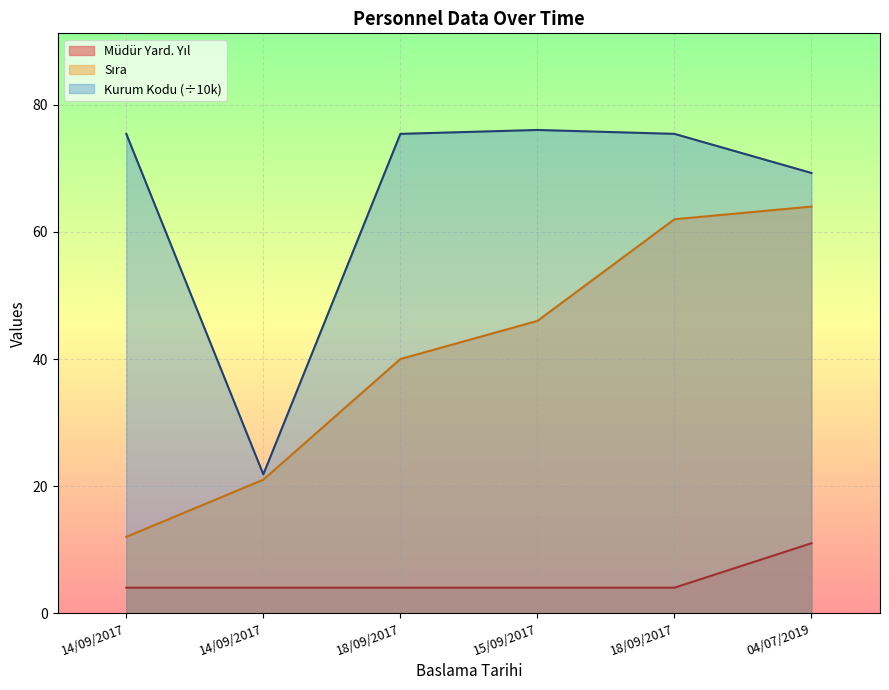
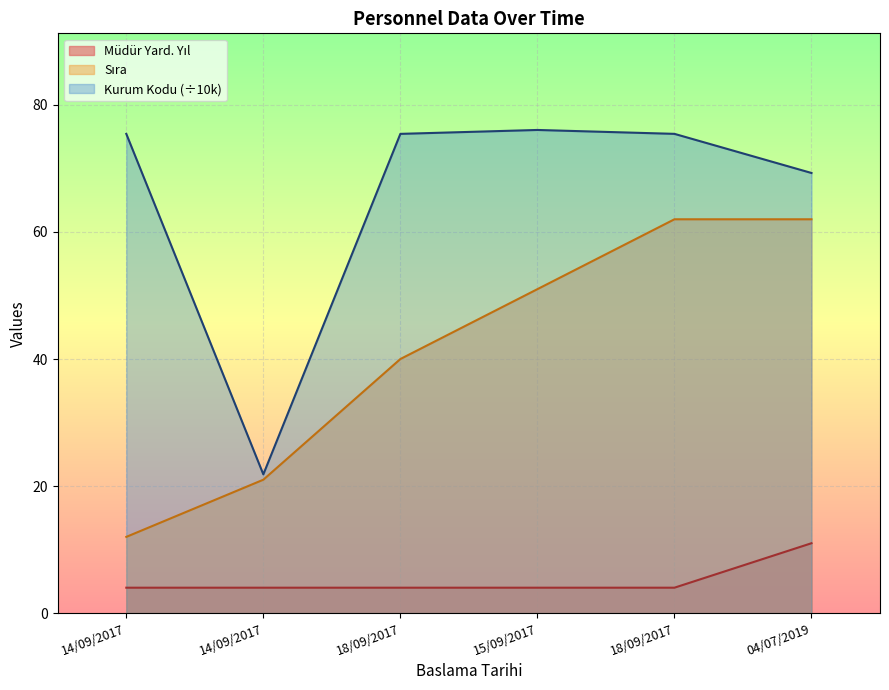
Sıra, 15/09/2017: 46 -> 51
Sıra, 04/07/2019: 64 -> 62
